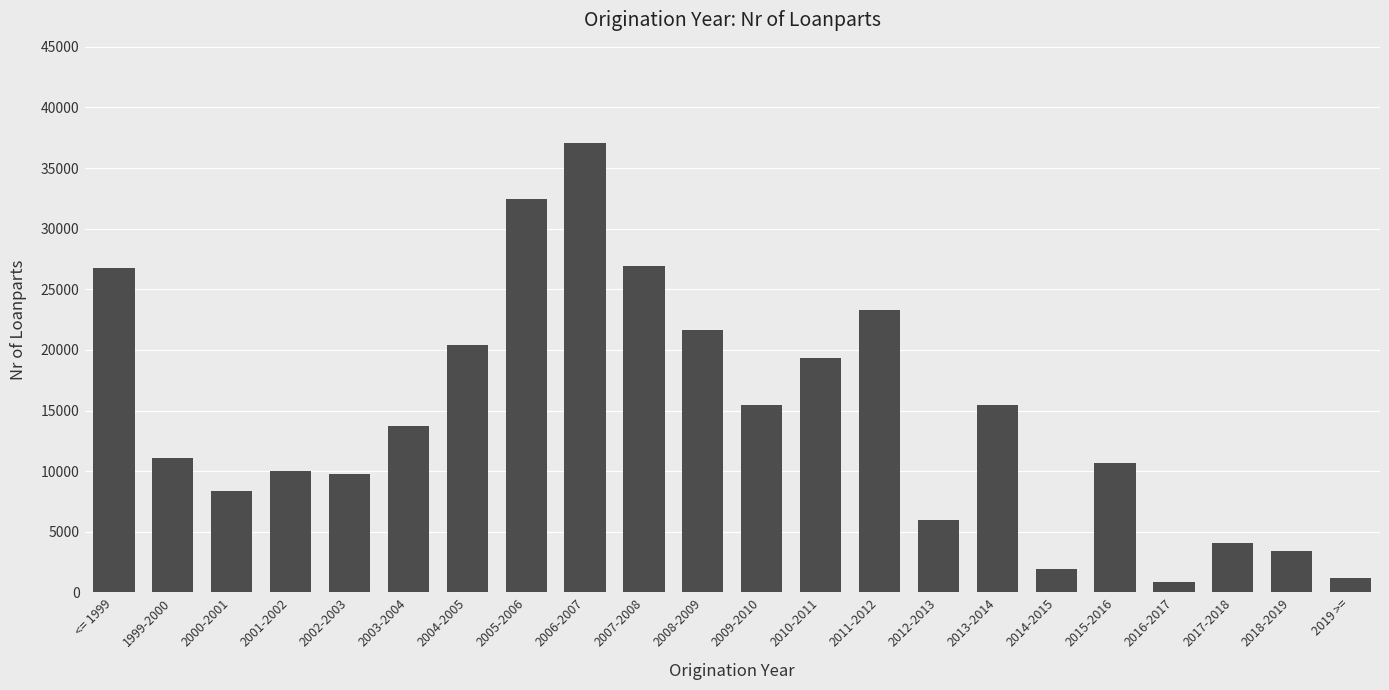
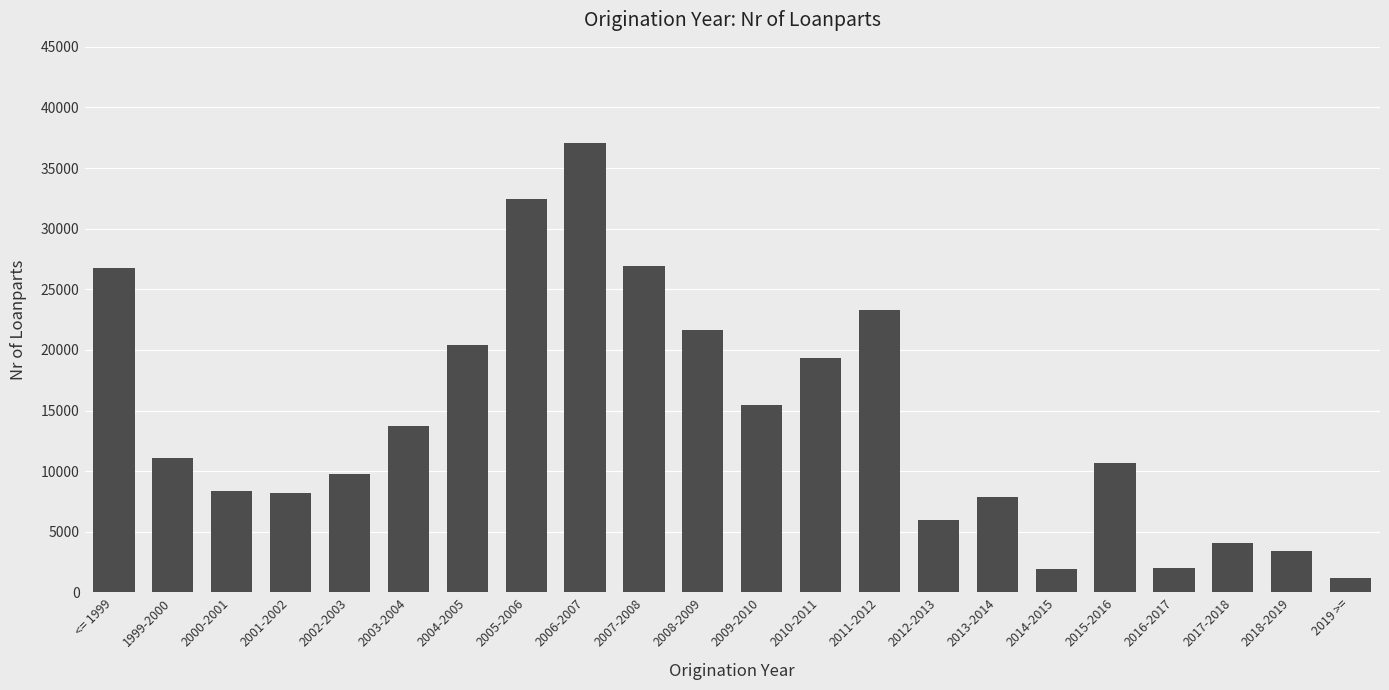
2001-2002: 10100 -> 8200
2013-2014: 15500 -> 7800
2016-2017: 800 -> 2000
